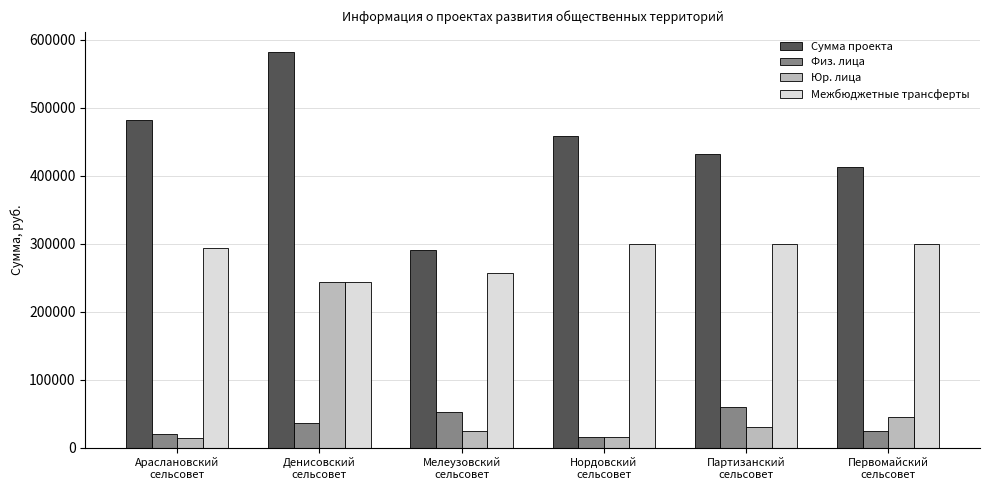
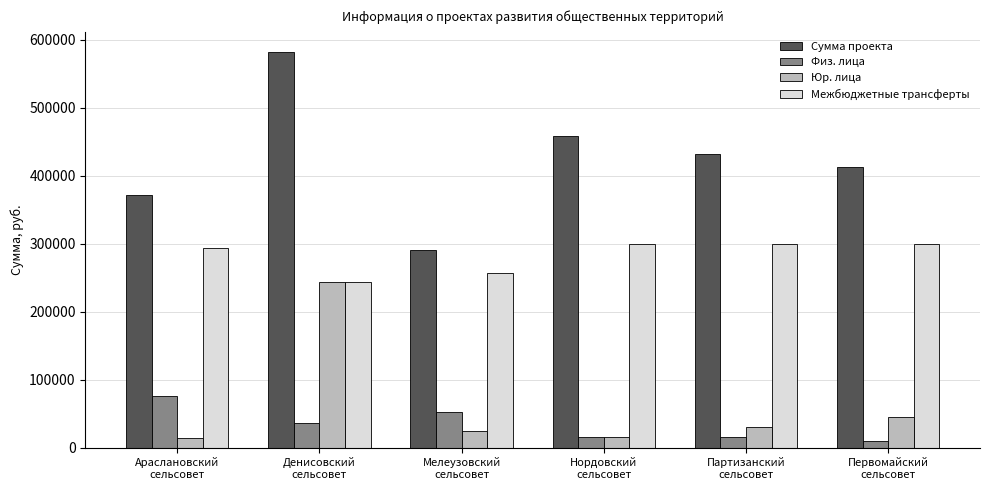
Сумма проекта, Араслановский сельсовет: 480000 -> 370000
Физ. лица, Араслановский сельсовет: 20000 -> 80000
Физ. лица, Партизанский сельсовет: 60000 -> 10000
Физ. лица, Первомайский сельсовет: 30000 -> 10000
